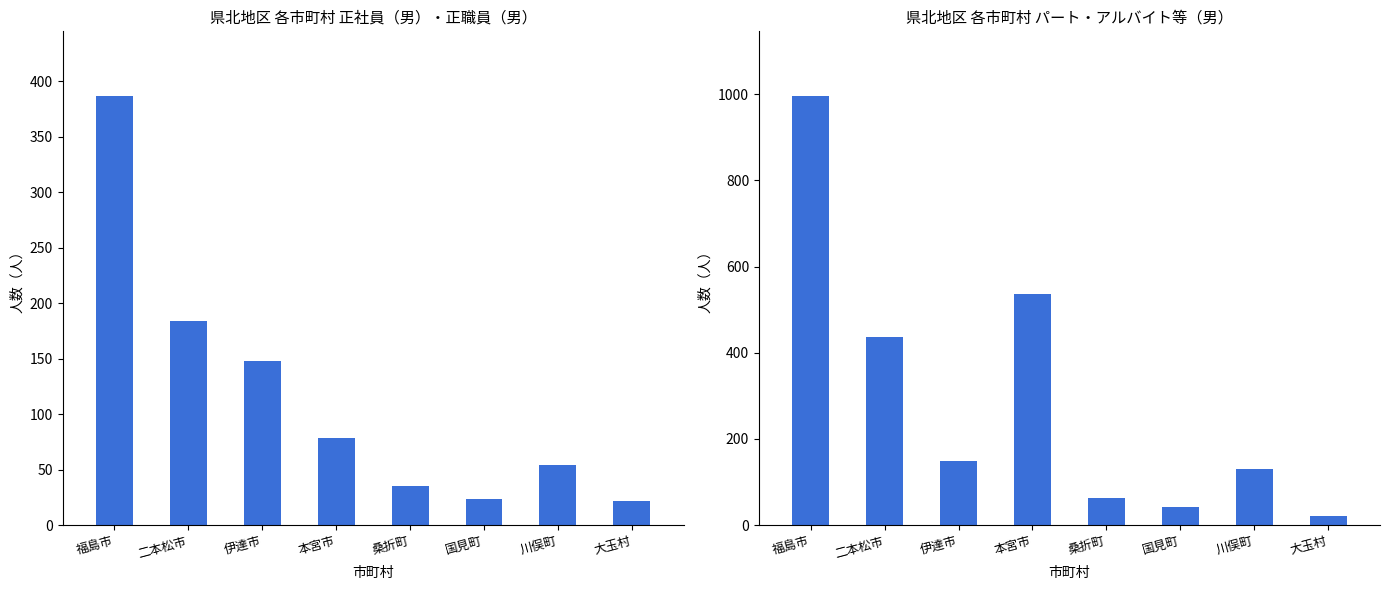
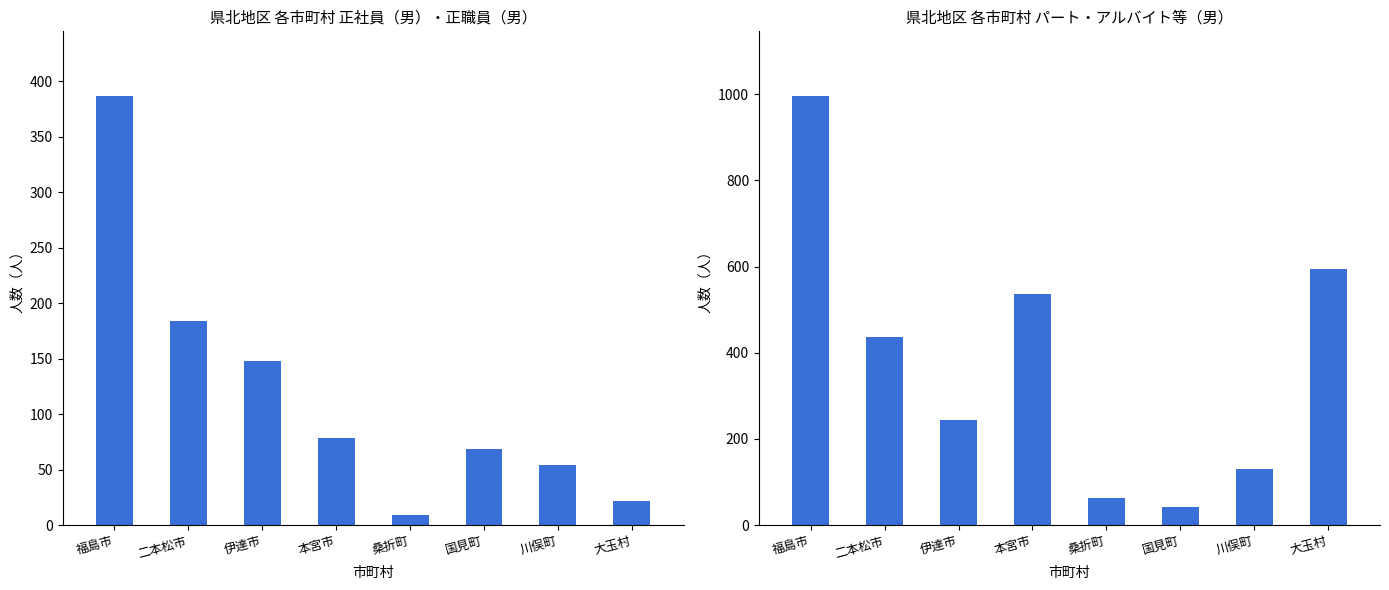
県北地区 各市町村 正社員（男）・正職員（男）, 桑折町: 35 -> 9
県北地区 各市町村 正社員（男）・正職員（男）, 国見町: 24 -> 69
県北地区 各市町村 パート・アルバイト等（男）, 伊達市: 150 -> 250
県北地区 各市町村 パート・アルバイト等（男）, 大玉村: 20 -> 590
